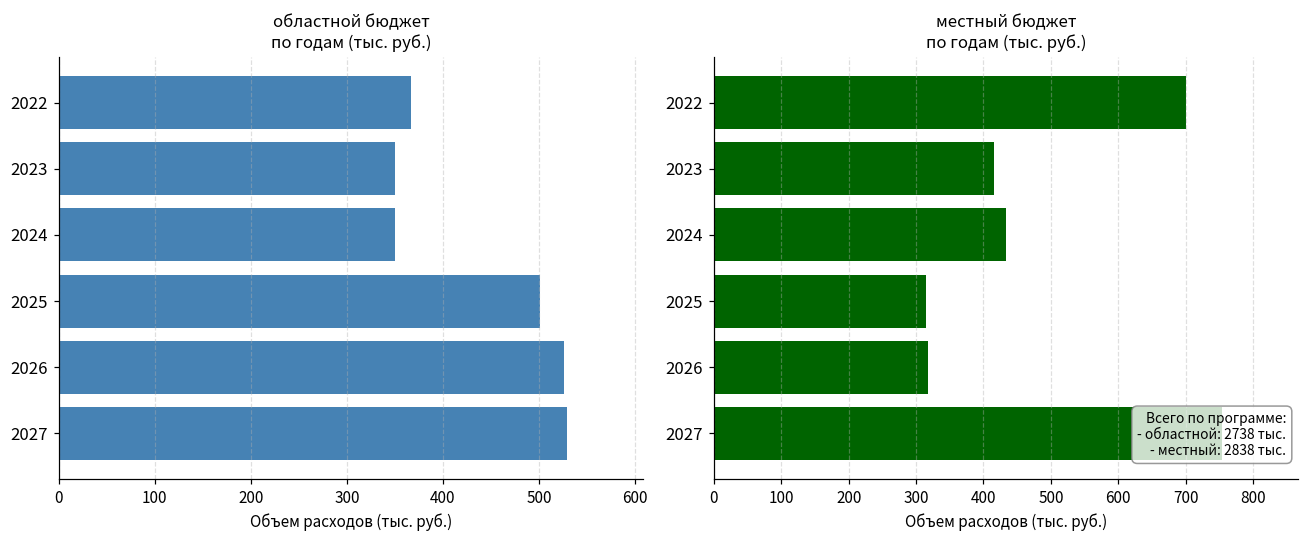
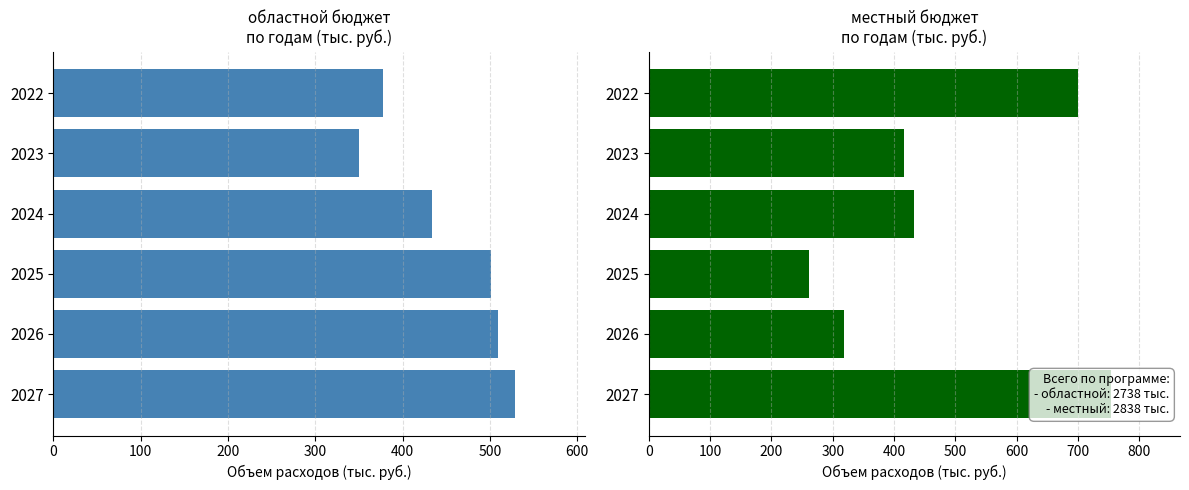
областной бюджет по годам (тыс. руб.), 2022: 370 -> 380
областной бюджет по годам (тыс. руб.), 2024: 350 -> 430
областной бюджет по годам (тыс. руб.), 2026: 530 -> 510
местный бюджет по годам (тыс. руб.), 2025: 320 -> 260
